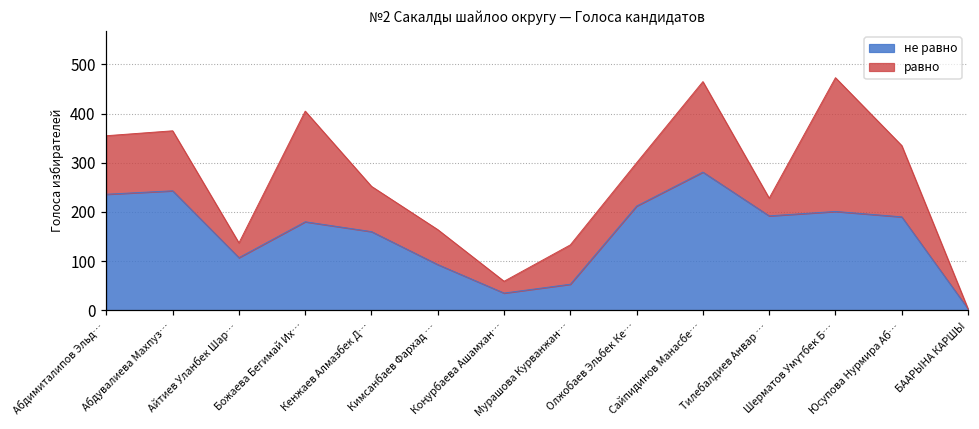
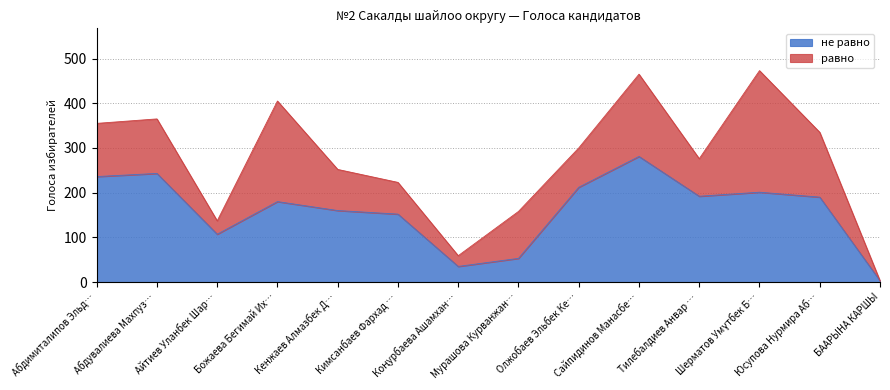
не равно, Кимсанбаев Фархад …: 90 -> 150
равно, Мурашова Курванжан…: 80 -> 110
равно, Тилебалдиев Анвар …: 40 -> 80
